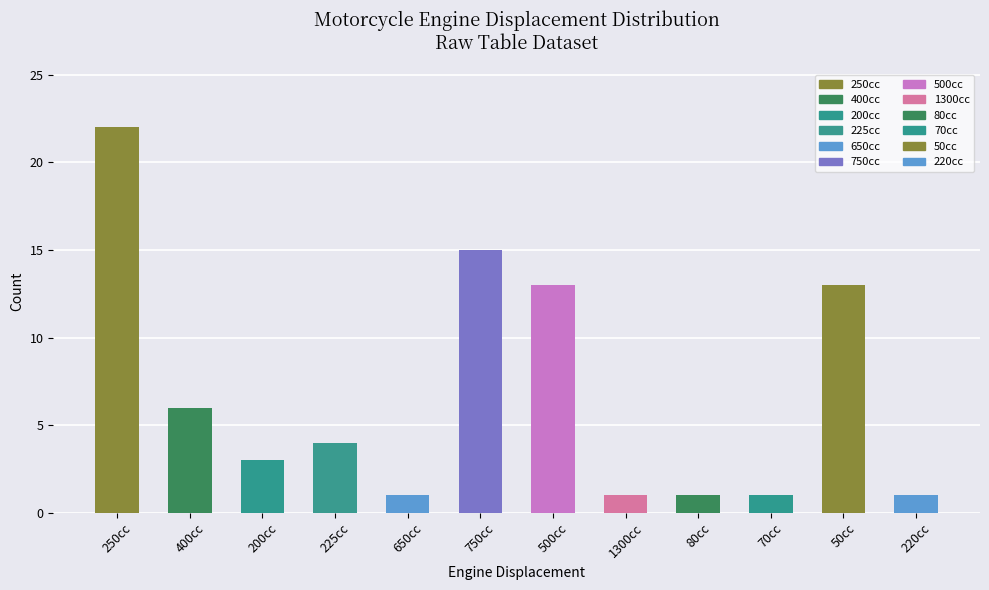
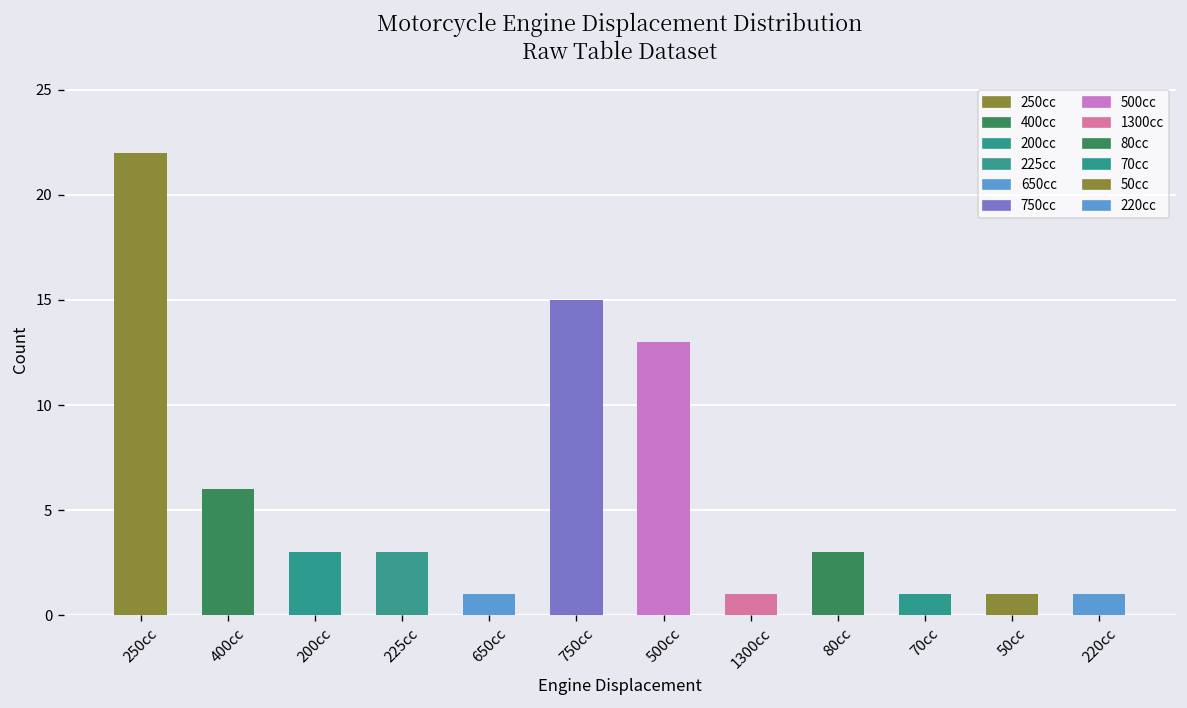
225cc: 4 -> 3
80cc: 1 -> 3
50cc: 13 -> 1
